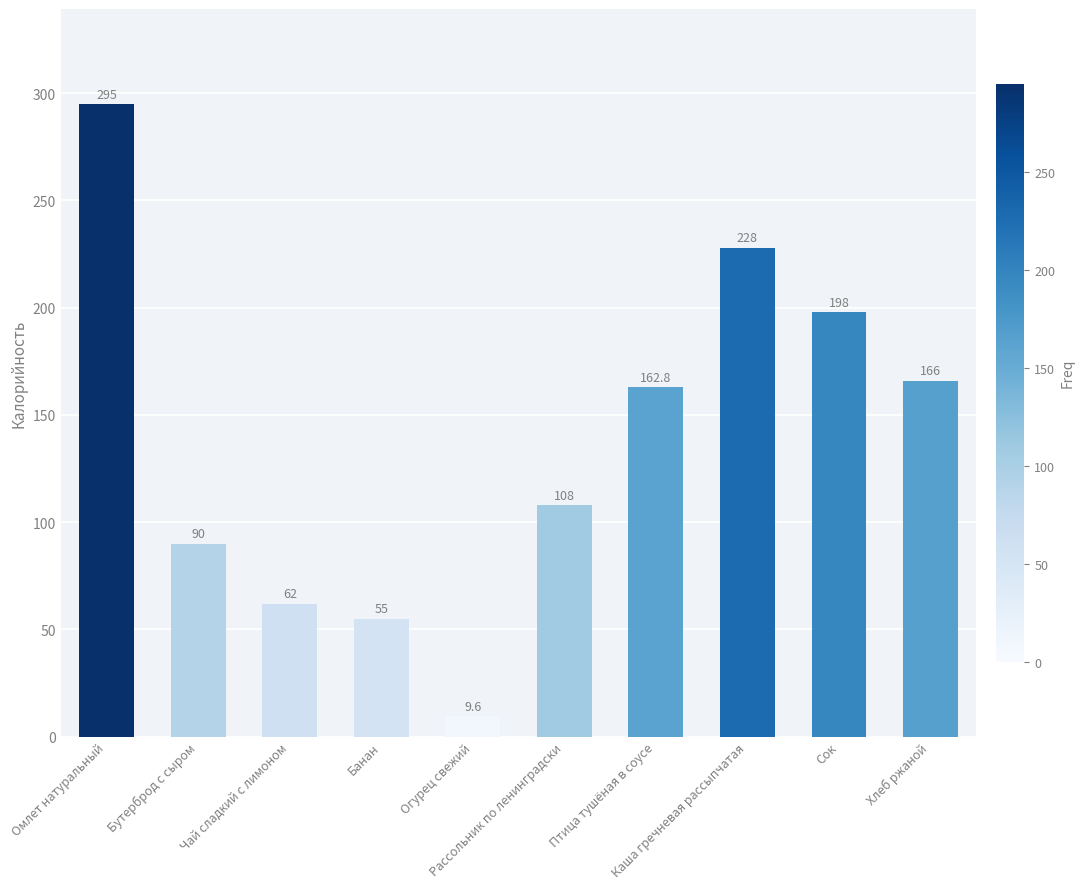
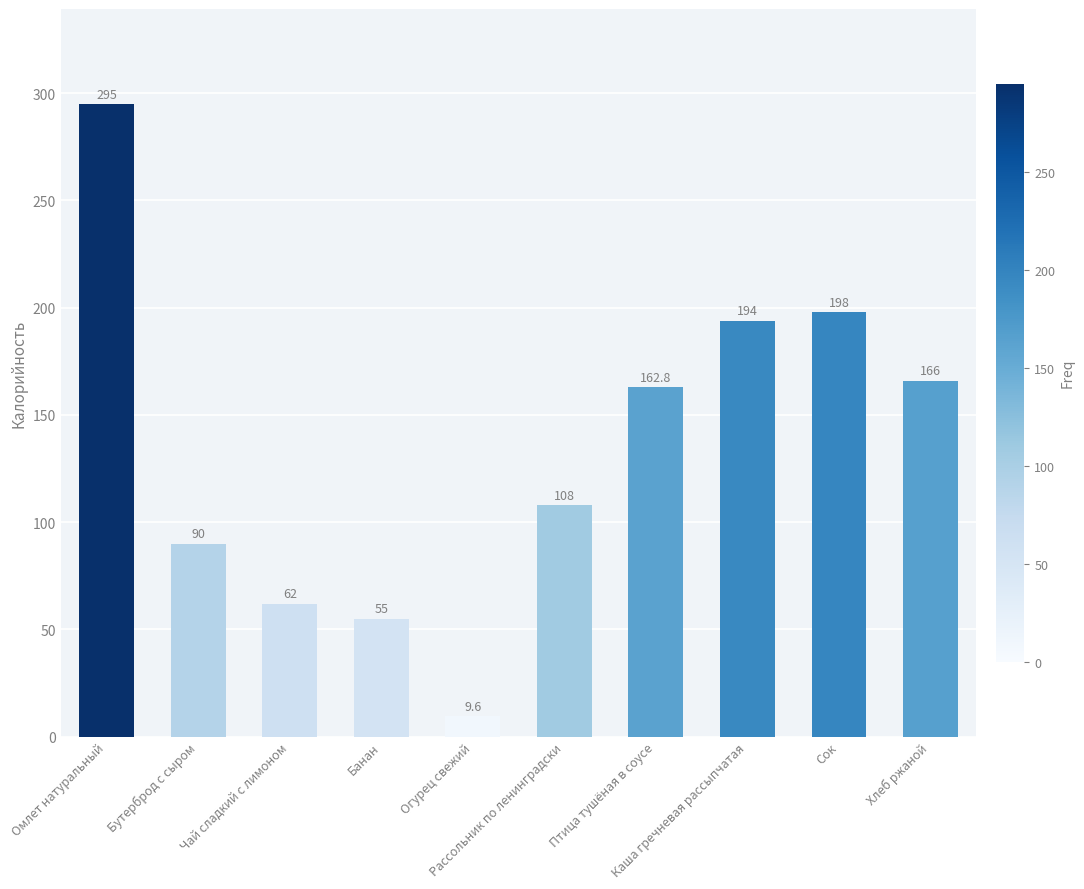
Каша гречневая рассыпчатая: 228 -> 194
